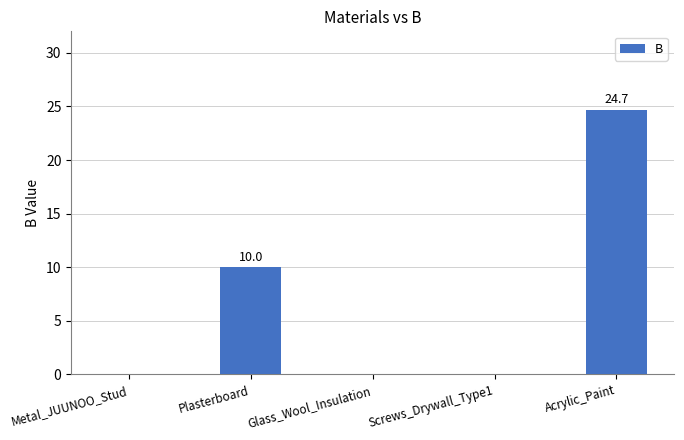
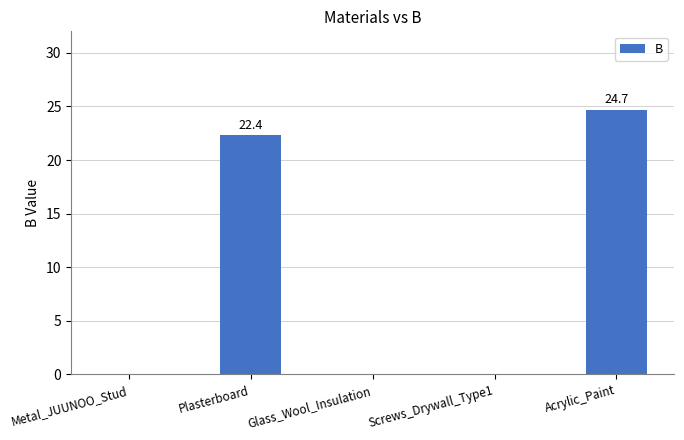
Plasterboard: 10.0 -> 22.4
